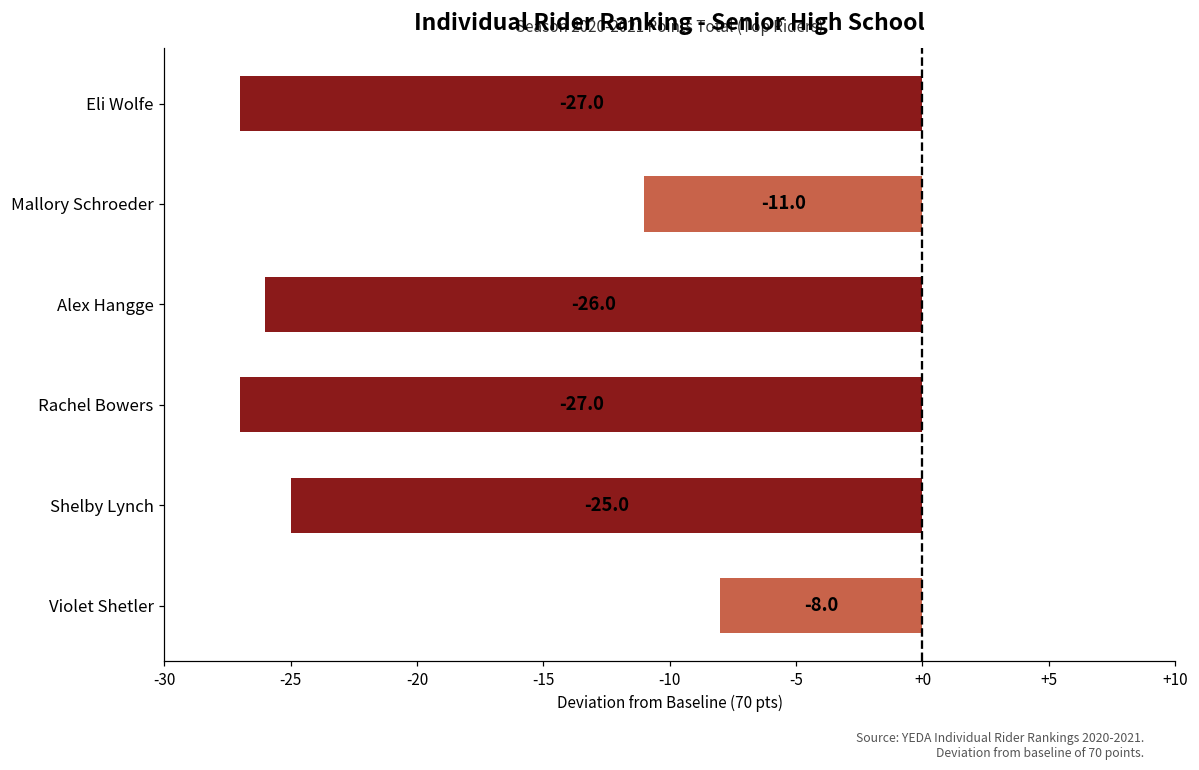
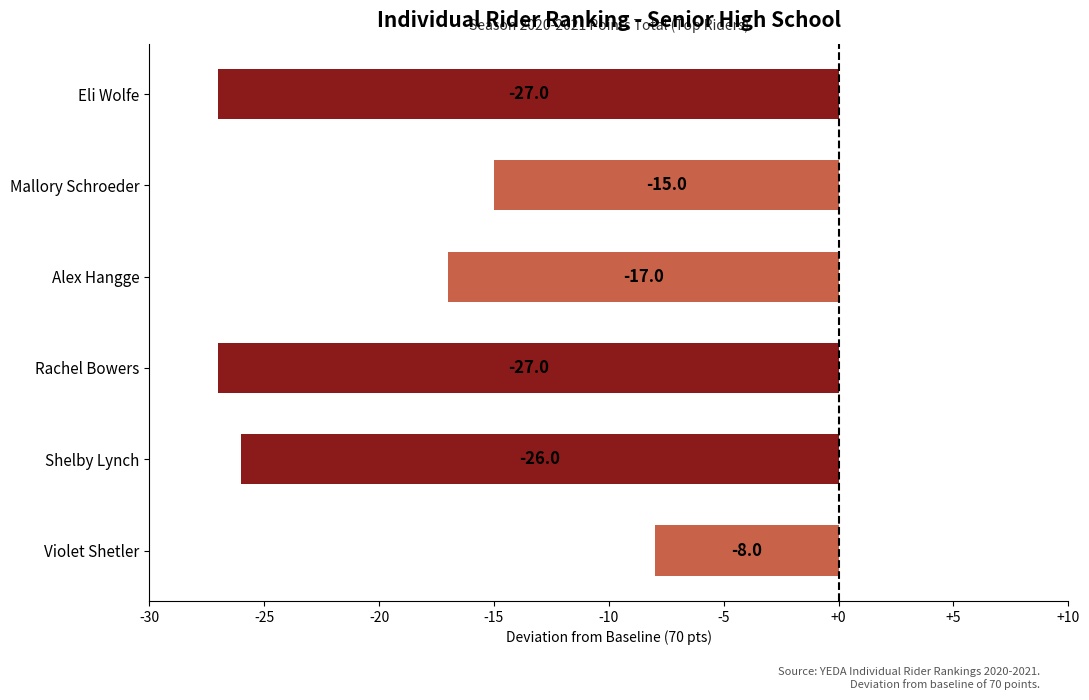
Mallory Schroeder: -11.0 -> -15.0
Alex Hangge: -26.0 -> -17.0
Shelby Lynch: -25.0 -> -26.0
